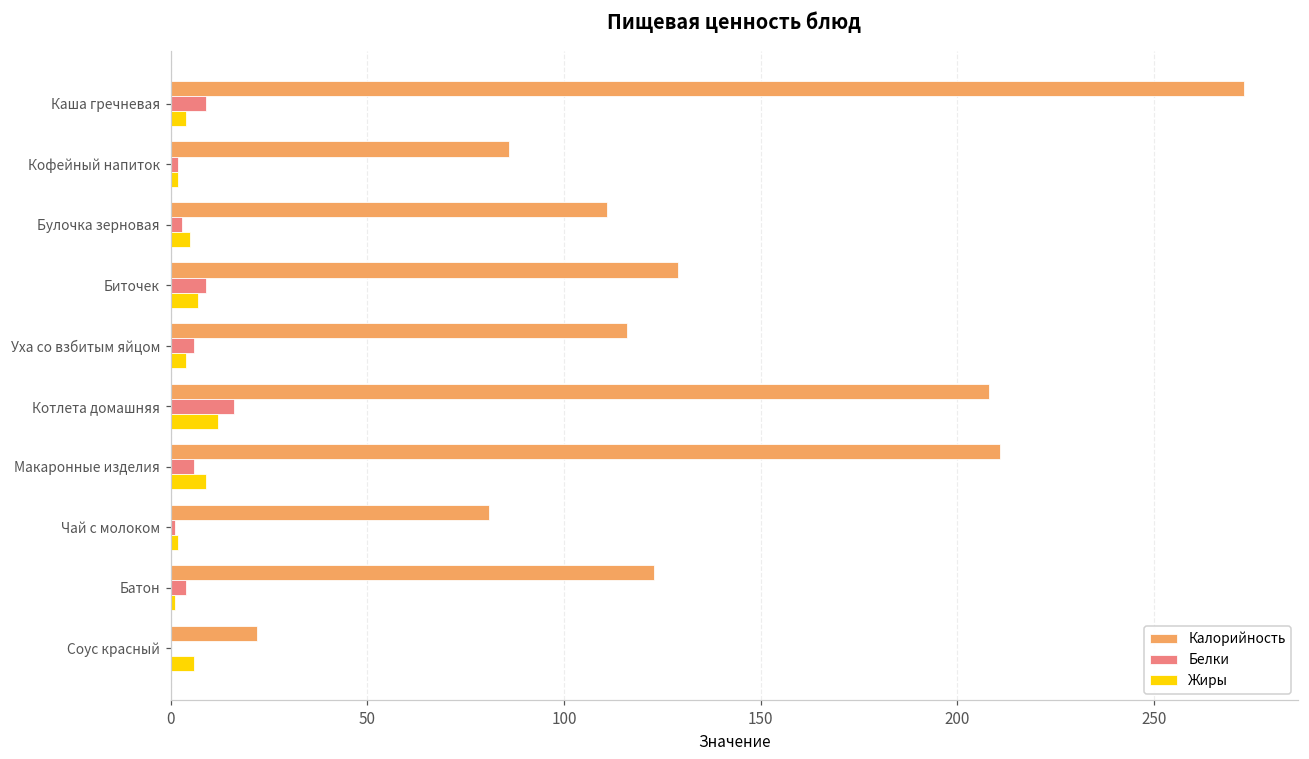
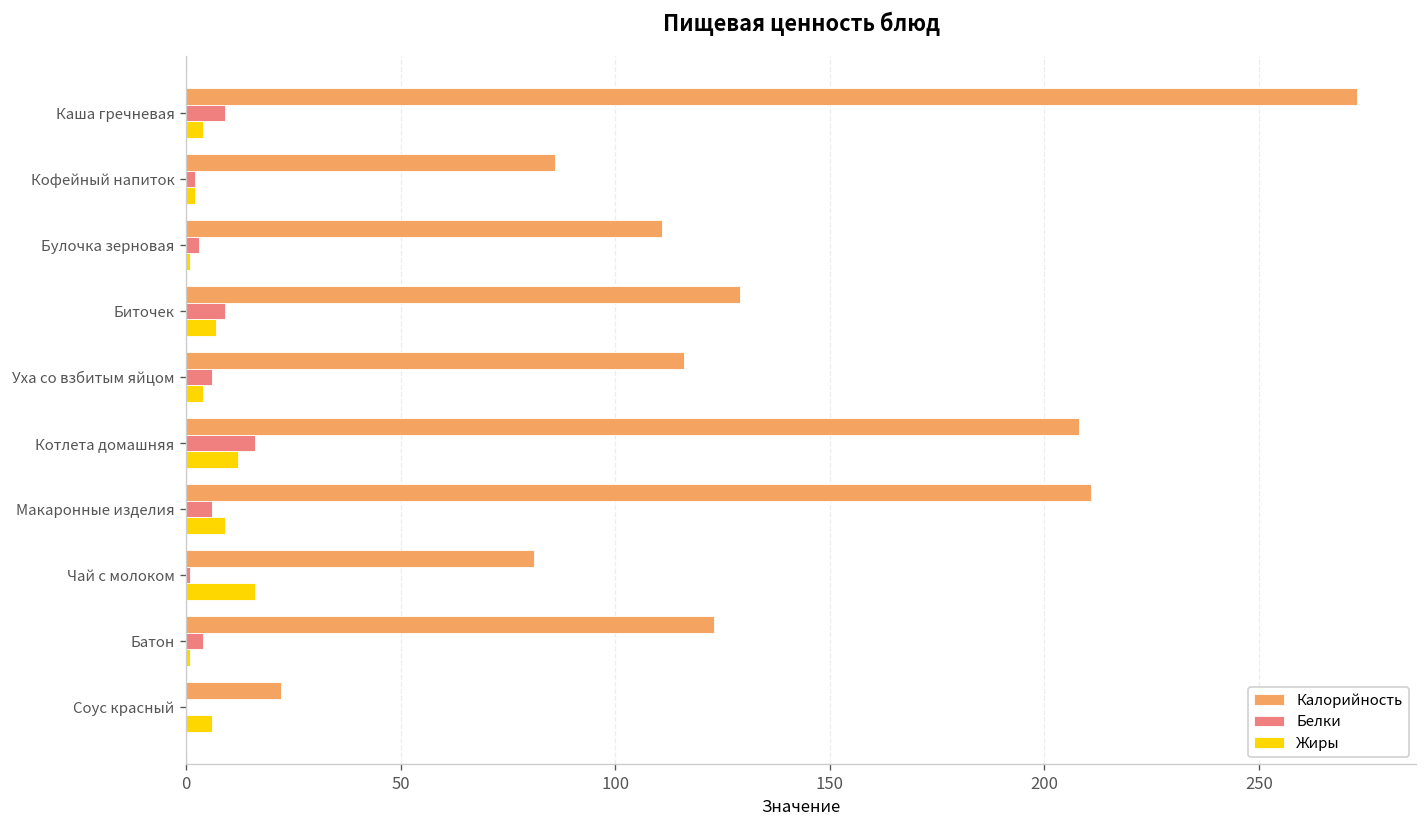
Жиры, Булочка зерновая: 5 -> 1
Жиры, Чай с молоком: 2 -> 16
